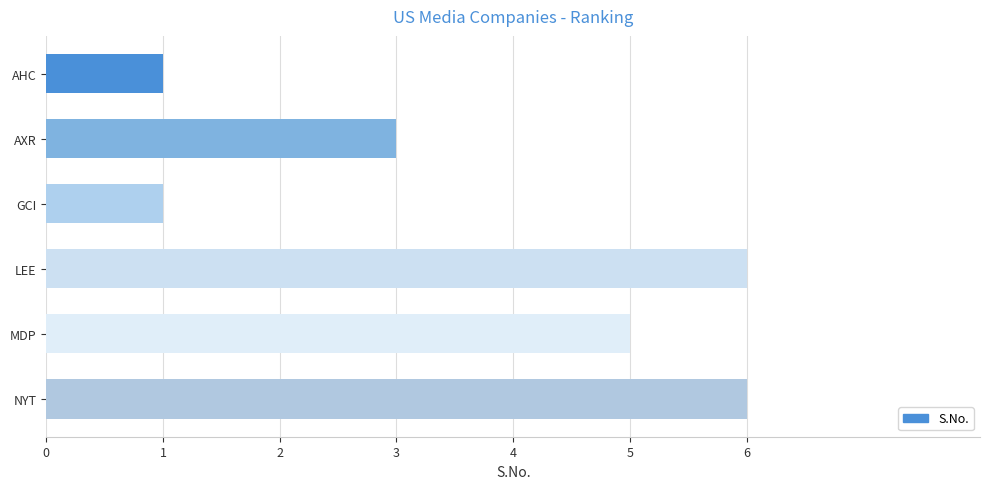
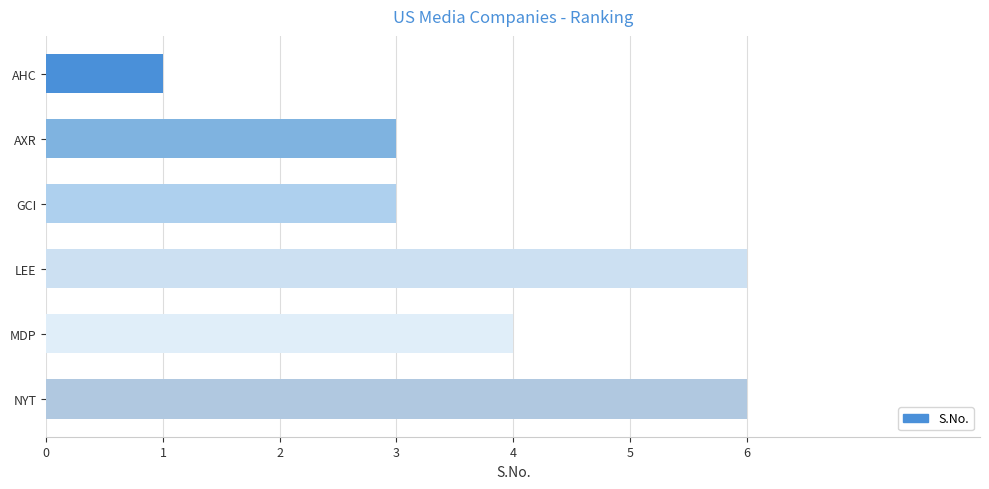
GCI: 1 -> 3
MDP: 5 -> 4
